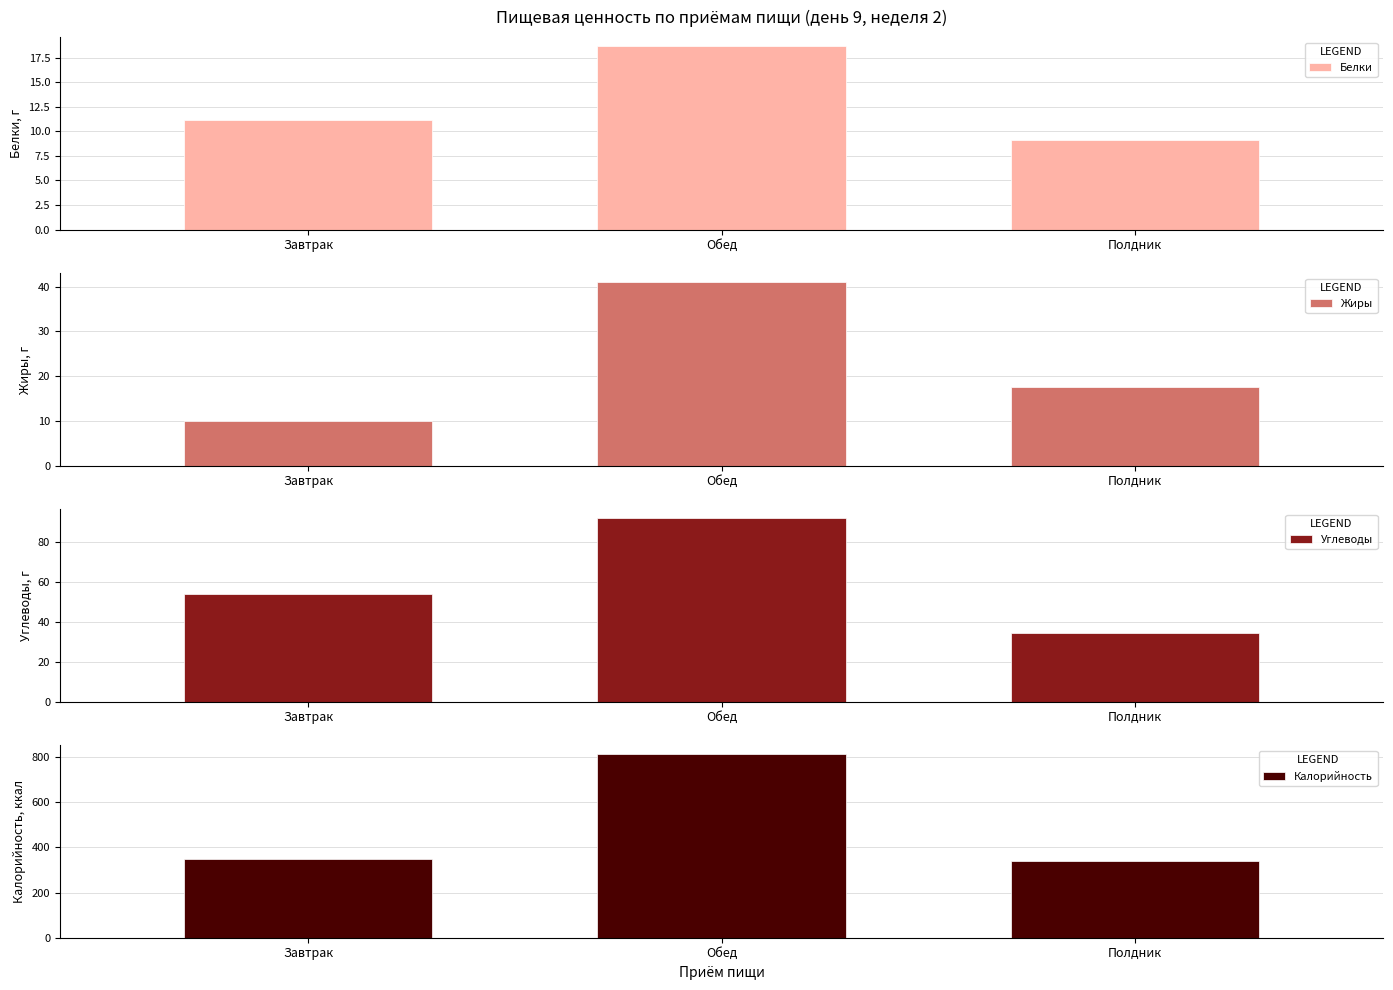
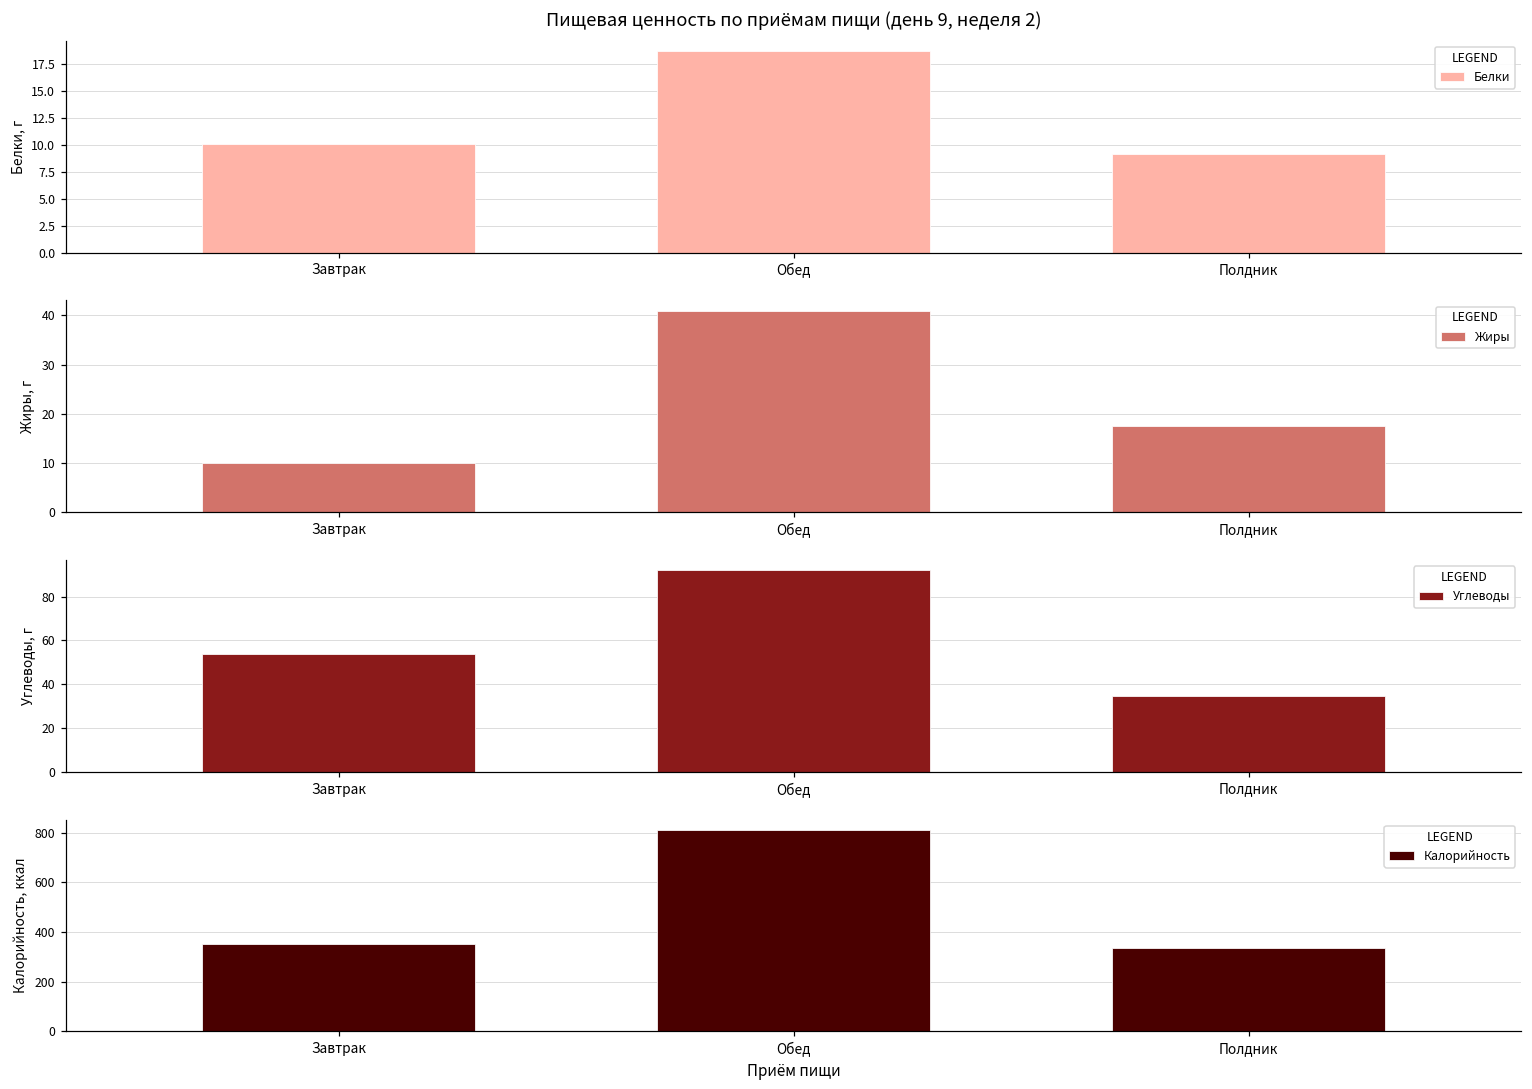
Пищевая ценность по приёмам пищи (день 9, неделя 2), Завтрак: 11 -> 10
